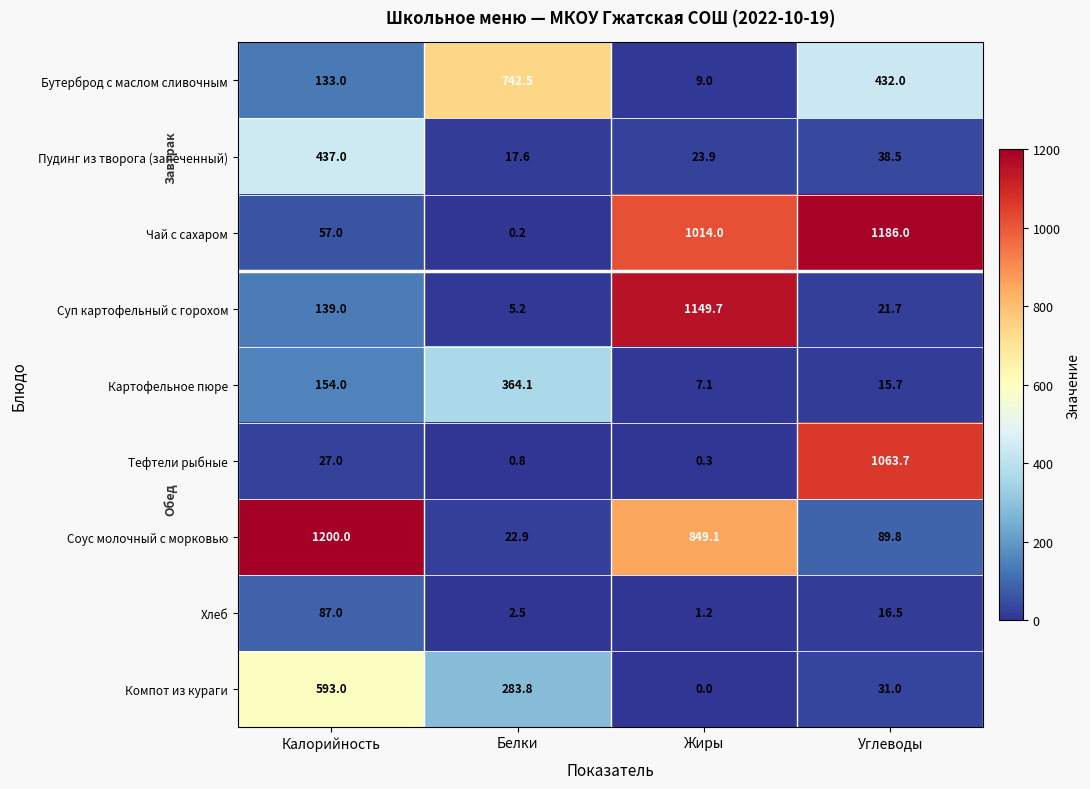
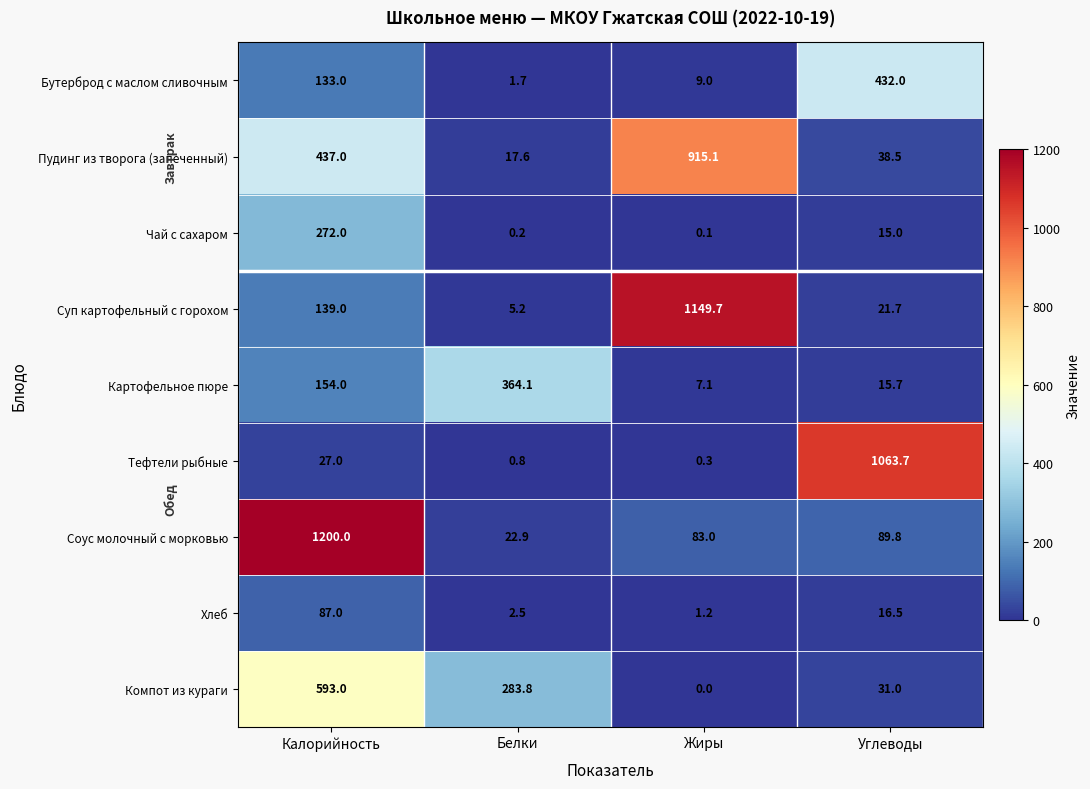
Бутерброд с маслом сливочным, Белки: 742.5 -> 1.7
Пудинг из творога (запеченный), Жиры: 23.9 -> 915.1
Чай с сахаром, Калорийность: 57.0 -> 272.0
Чай с сахаром, Жиры: 1014.0 -> 0.1
Чай с сахаром, Углеводы: 1186.0 -> 15.0
Соус молочный с морковью, Жиры: 849.1 -> 83.0
